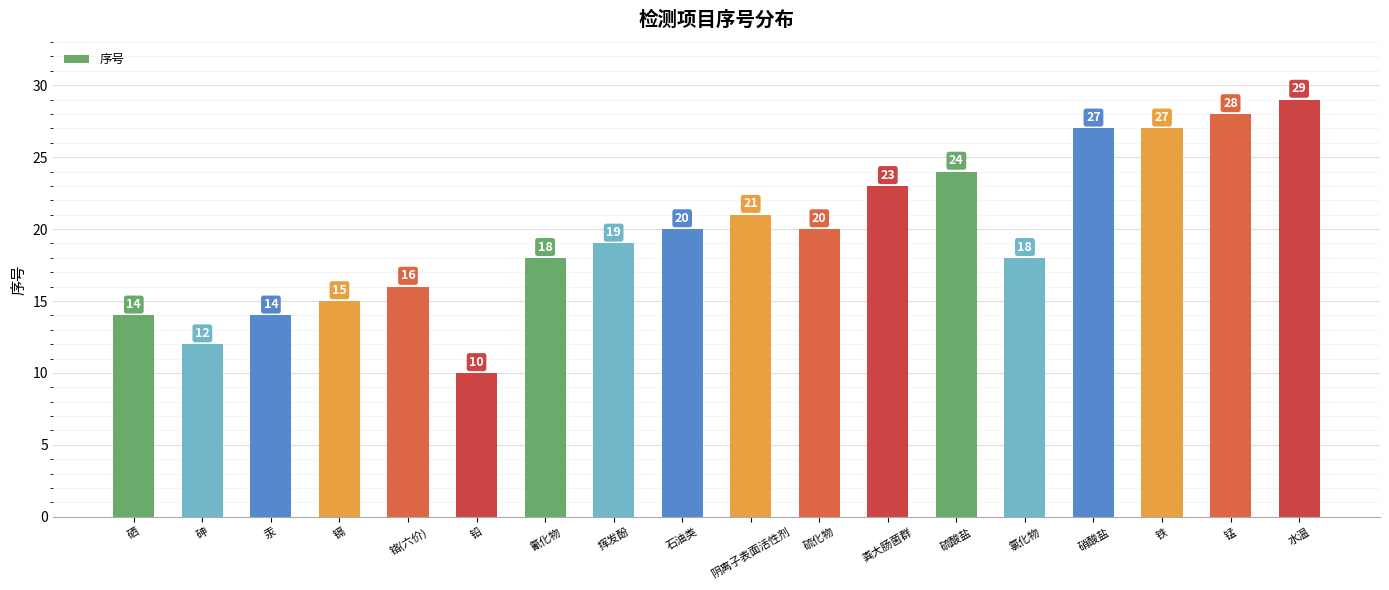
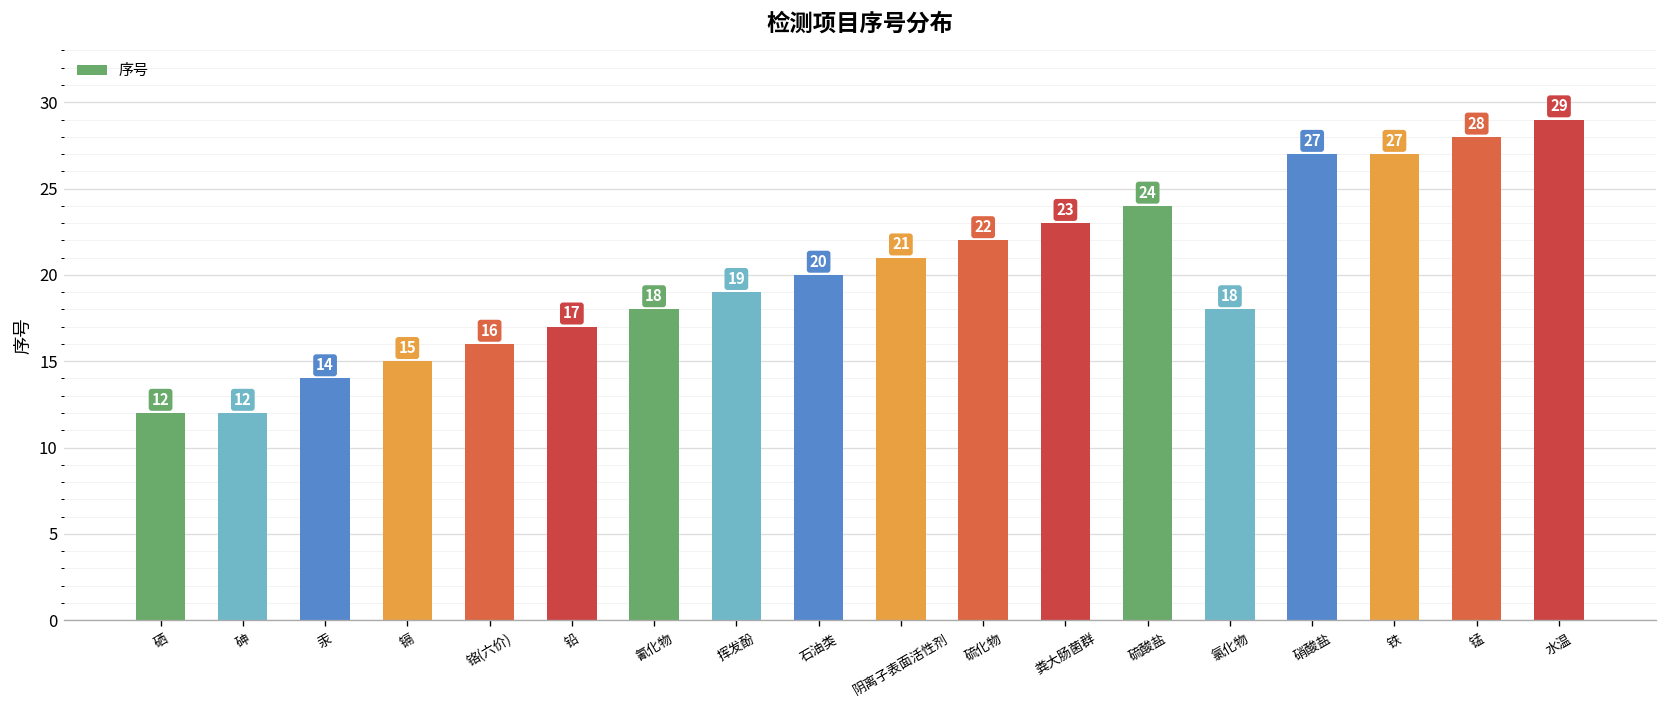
硒: 14 -> 12
铅: 10 -> 17
硫化物: 20 -> 22
